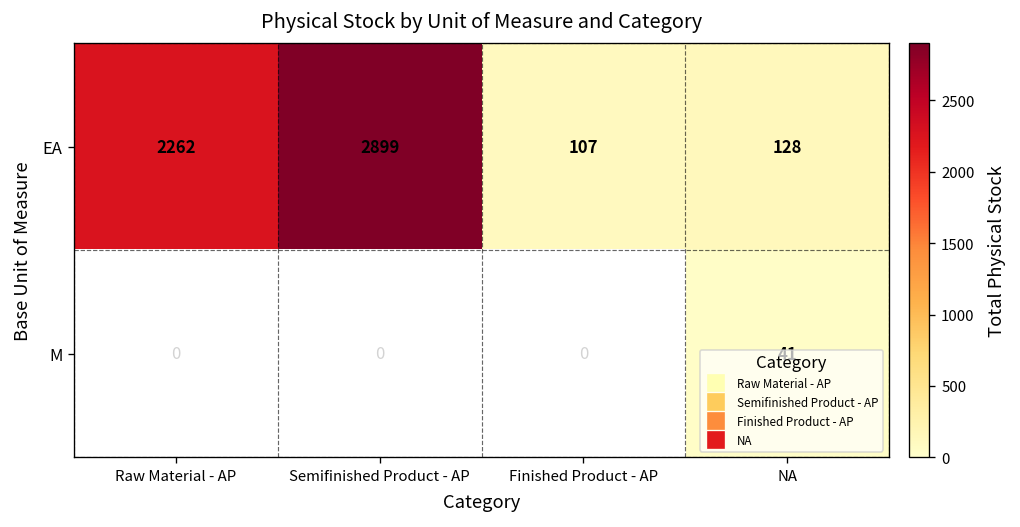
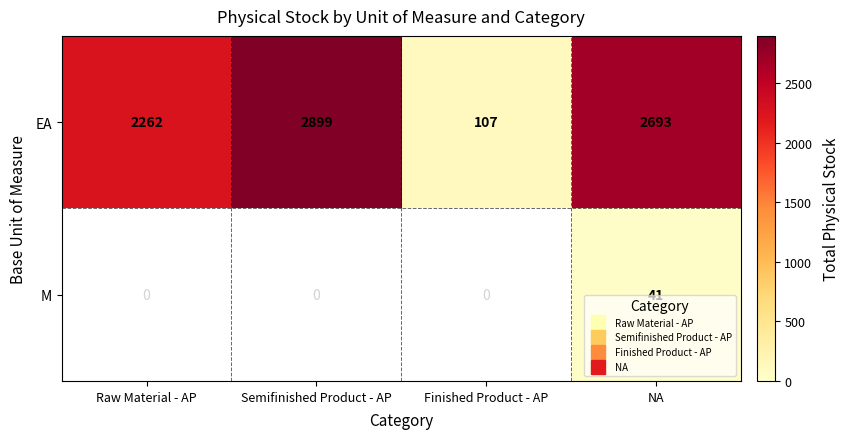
EA, NA: 128 -> 2693
